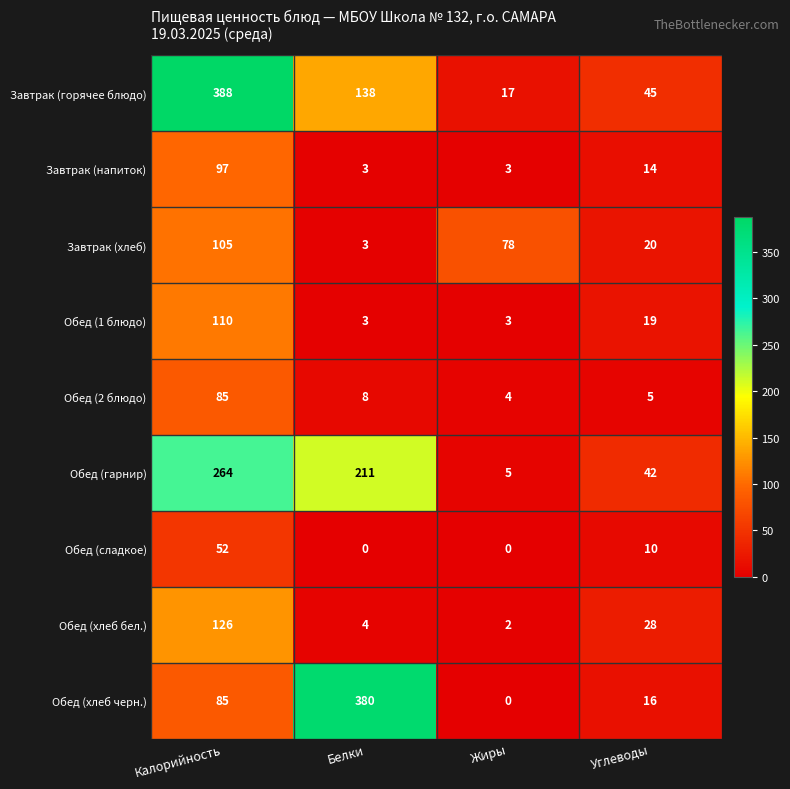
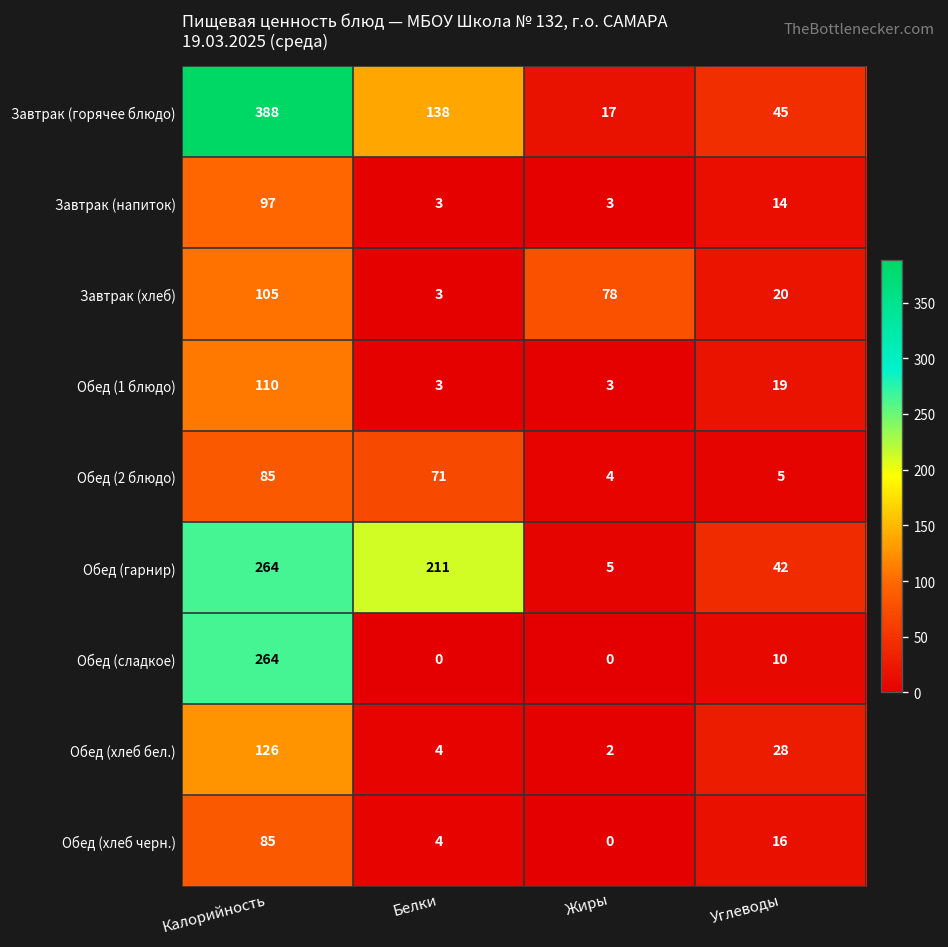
Обед (2 блюдо), Белки: 8 -> 71
Обед (сладкое), Калорийность: 52 -> 264
Обед (хлеб черн.), Белки: 380 -> 4
